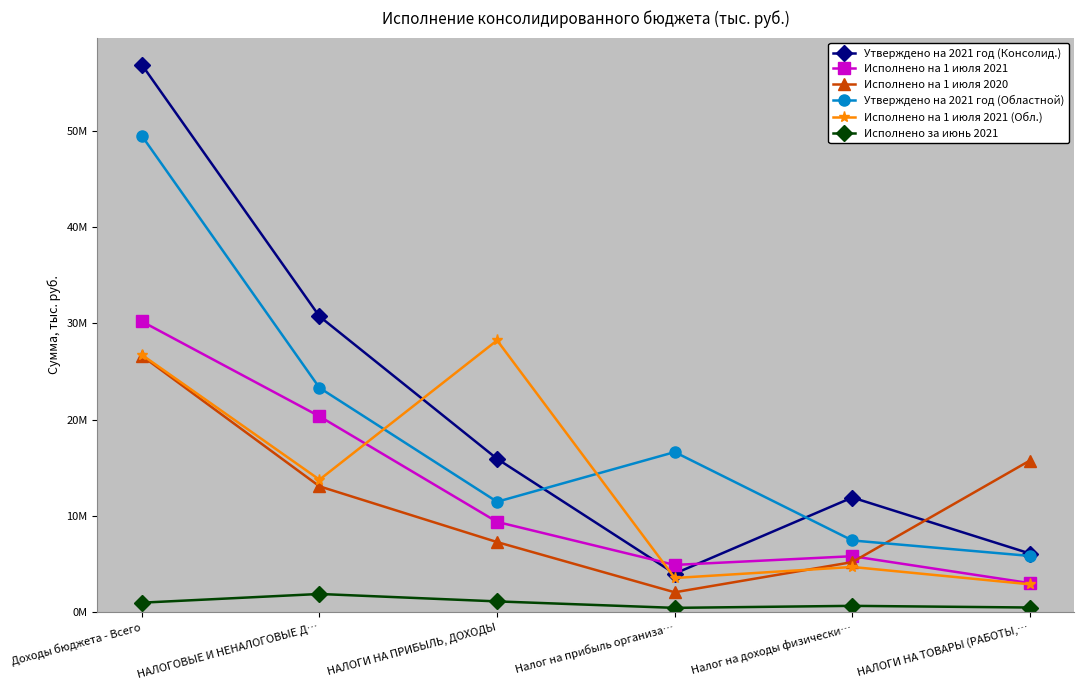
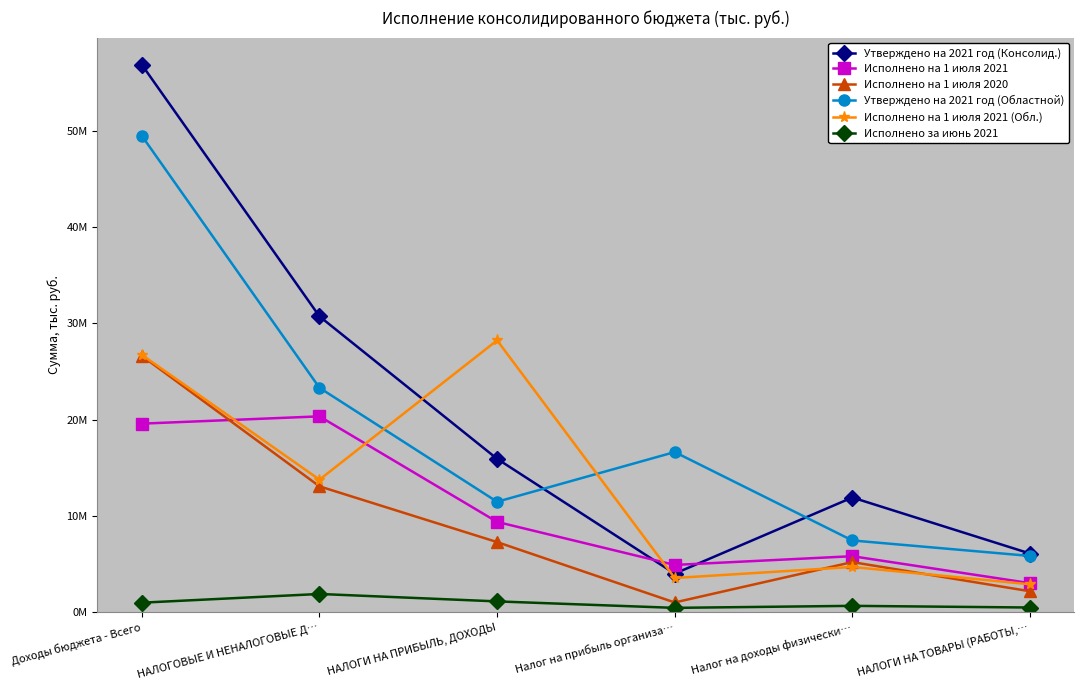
Исполнено на 1 июля 2021, Доходы бюджета - Всего: 30000000 -> 20000000
Исполнено на 1 июля 2020, Налог на прибыль организа…: 2000000 -> 1000000
Исполнено на 1 июля 2020, НАЛОГИ НА ТОВАРЫ (РАБОТЫ,…: 16000000 -> 2000000
